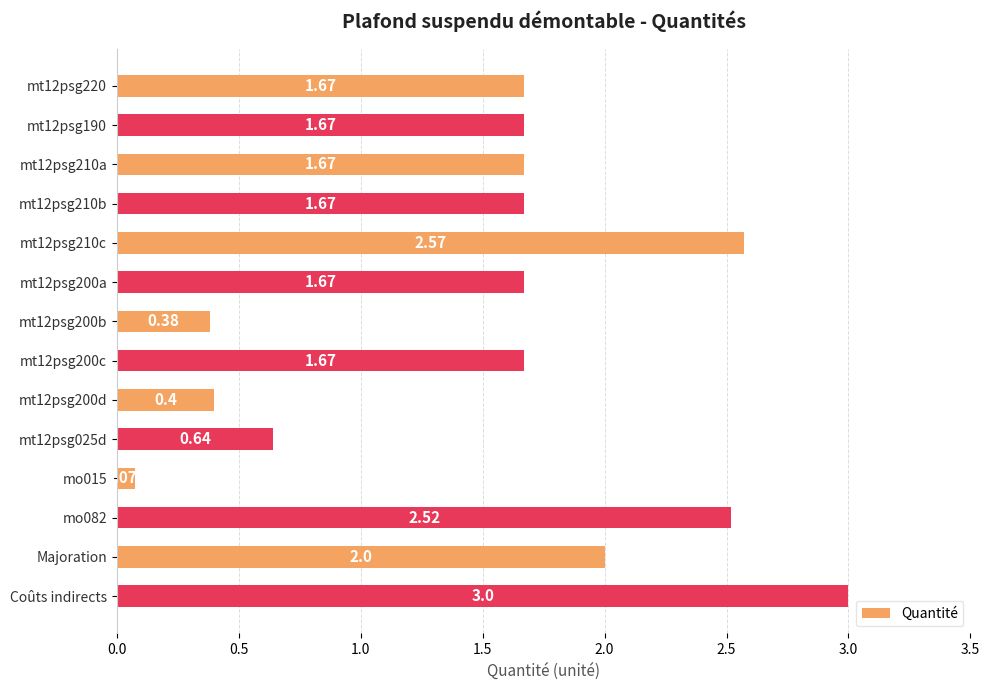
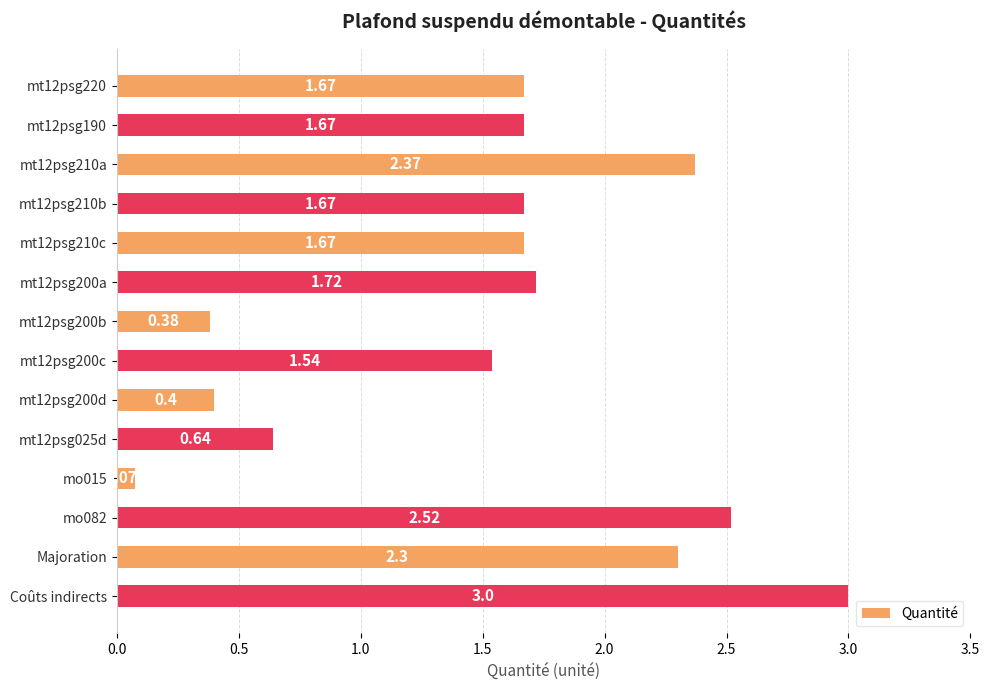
mt12psg210a: 1.67 -> 2.37
mt12psg210c: 2.57 -> 1.67
mt12psg200a: 1.67 -> 1.72
mt12psg200c: 1.67 -> 1.54
Majoration: 2.0 -> 2.3
